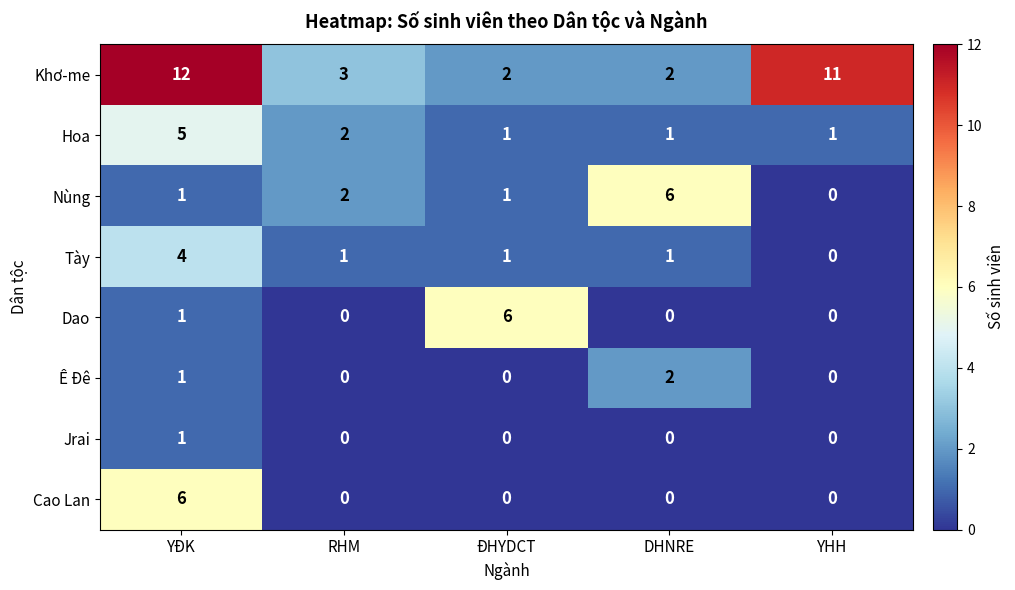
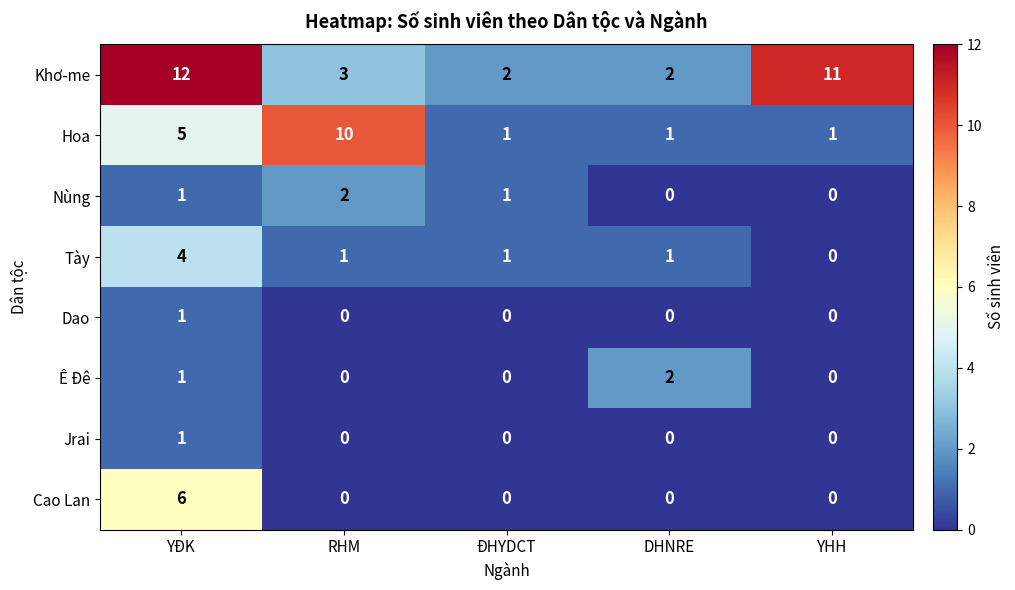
Hoa, RHM: 2 -> 10
Nùng, DHNRE: 6 -> 0
Dao, ĐHYDCT: 6 -> 0
